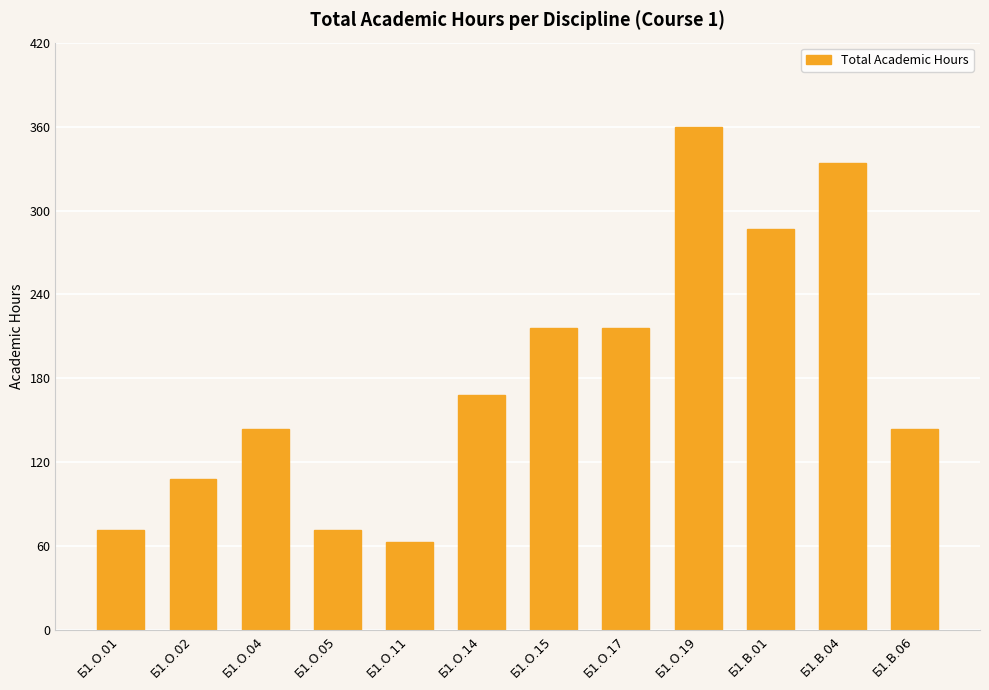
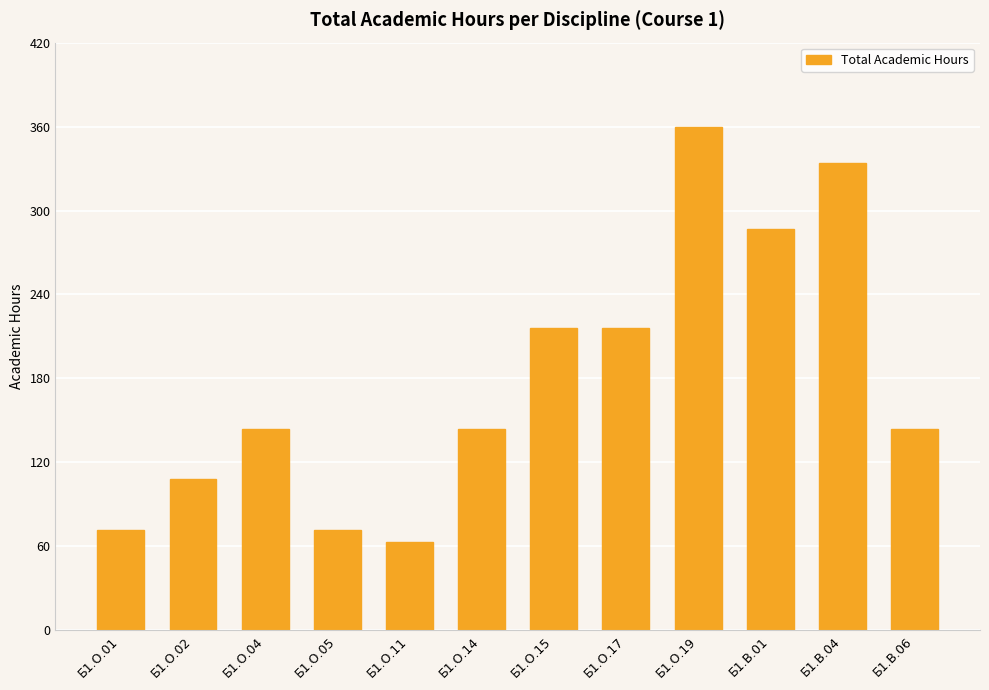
Б1.О.14: 168 -> 144
